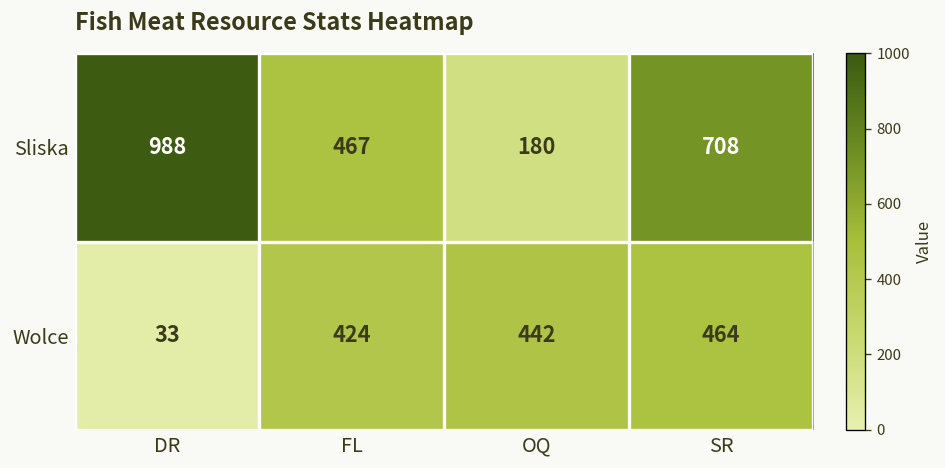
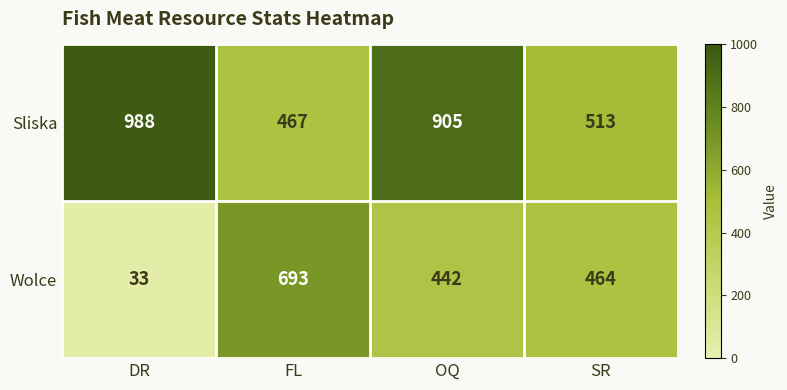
Sliska, OQ: 180 -> 905
Sliska, SR: 708 -> 513
Wolce, FL: 424 -> 693
